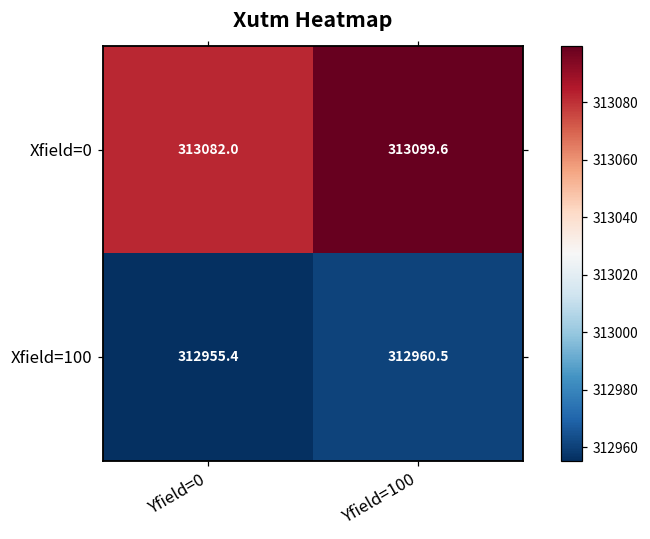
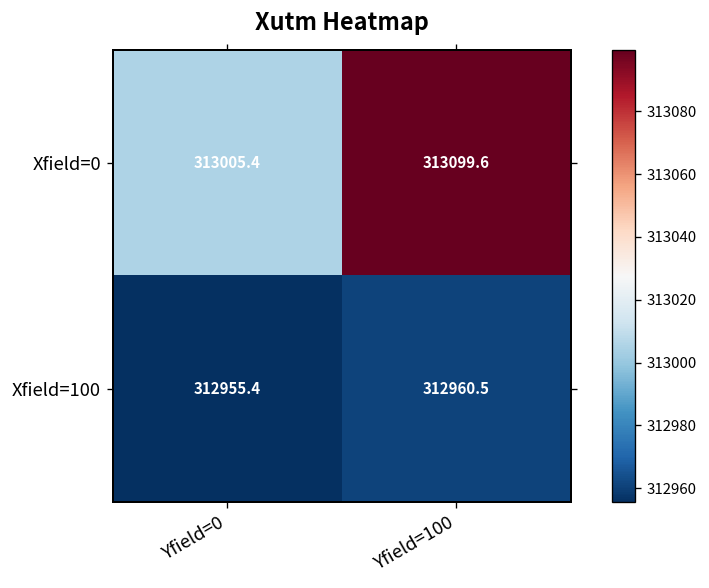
Xfield=0, Yfield=0: 313082.0 -> 313005.4
